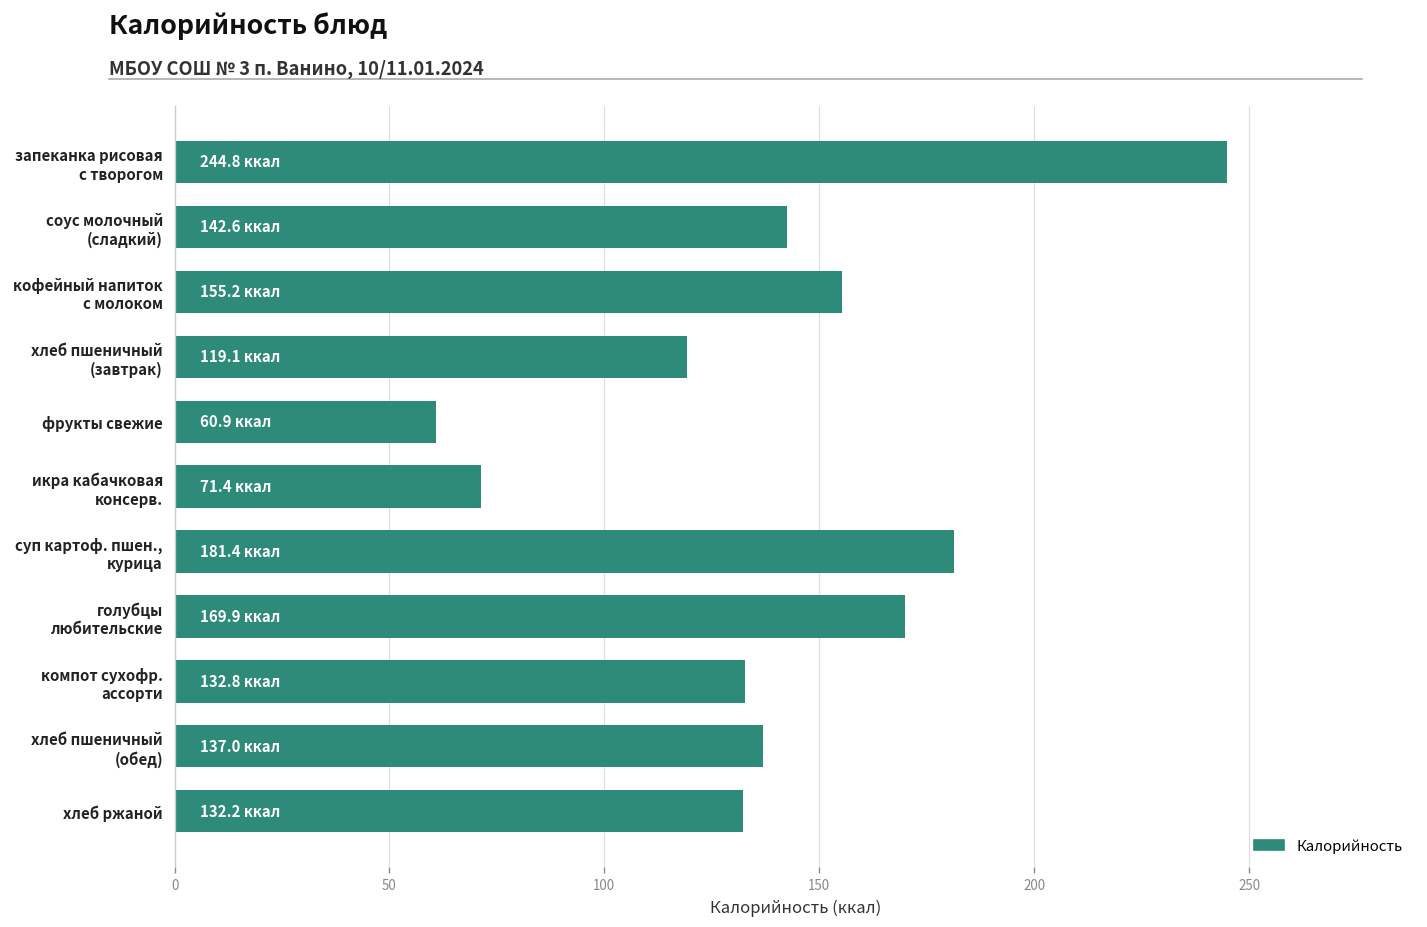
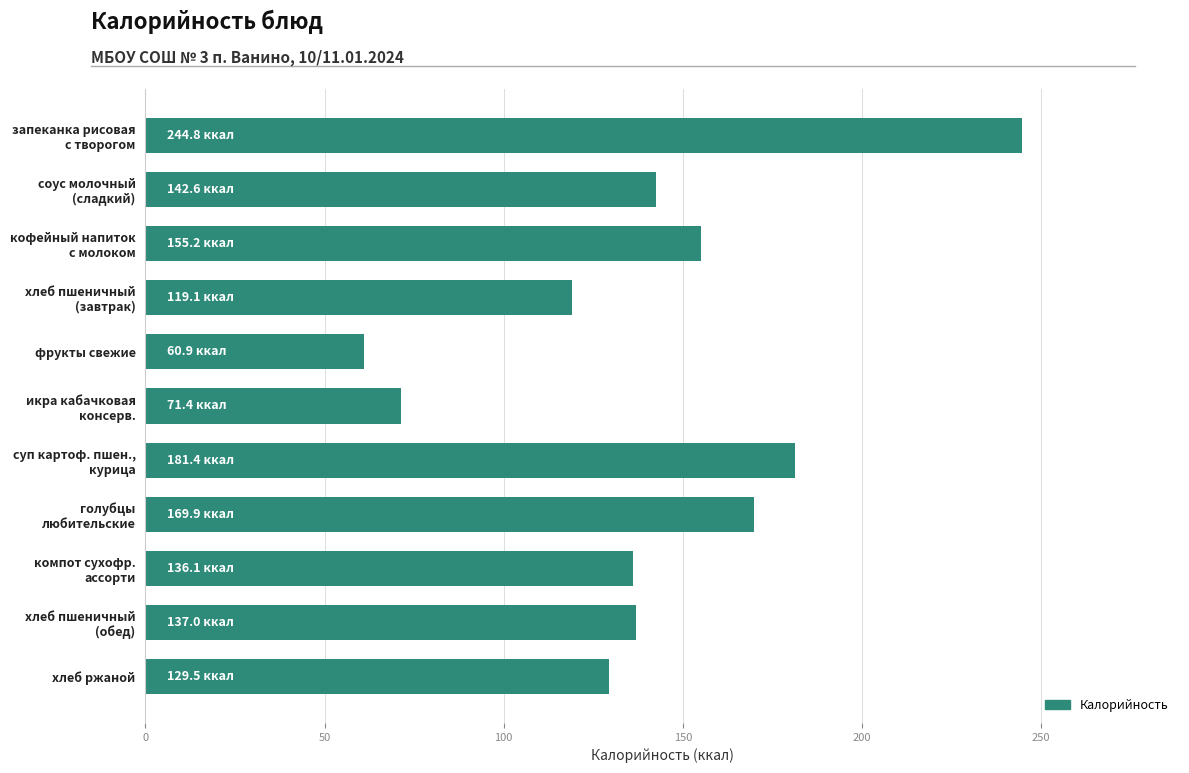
компот сухофр. ассорти: 132.8 -> 136.1
хлеб ржаной: 132.2 -> 129.5
